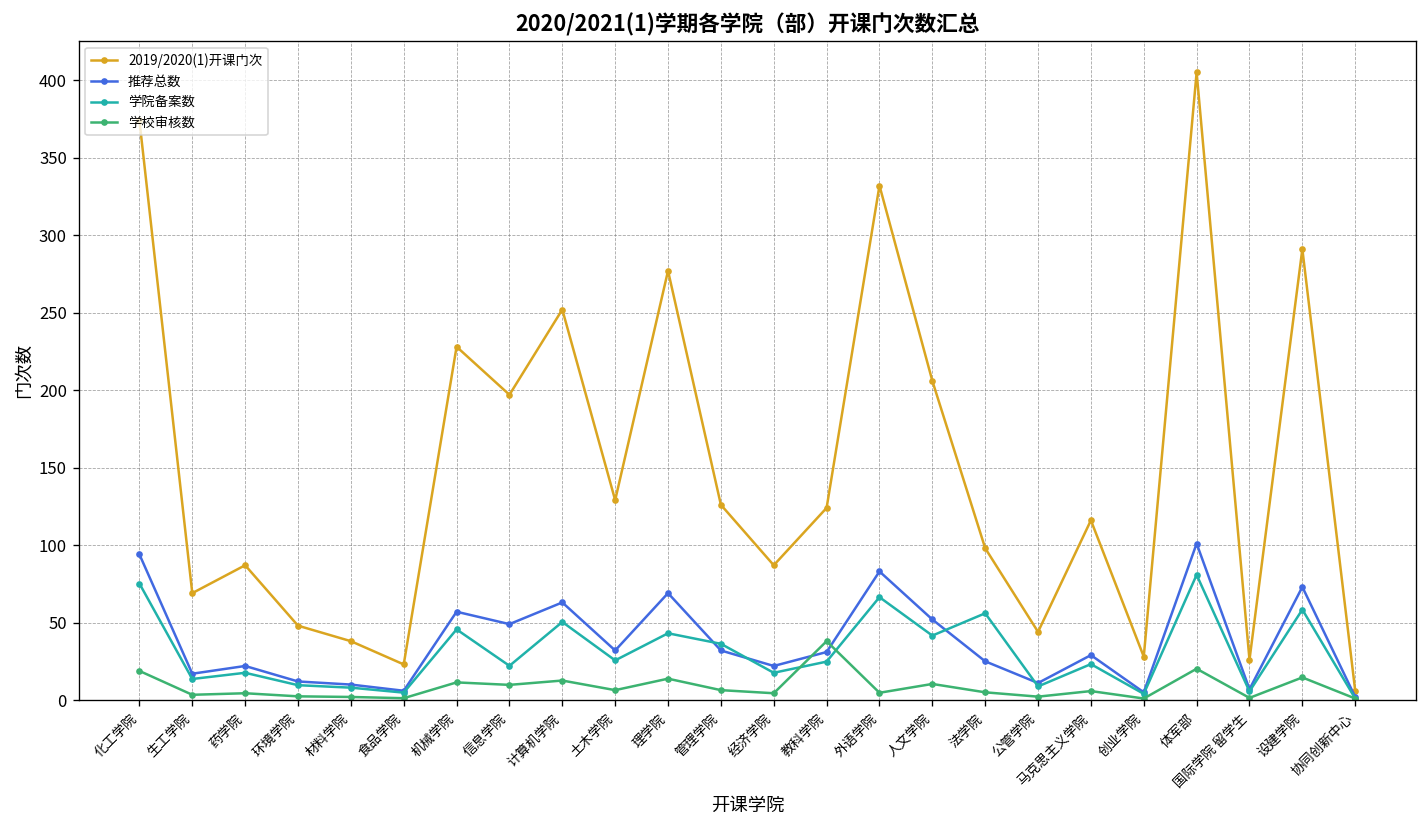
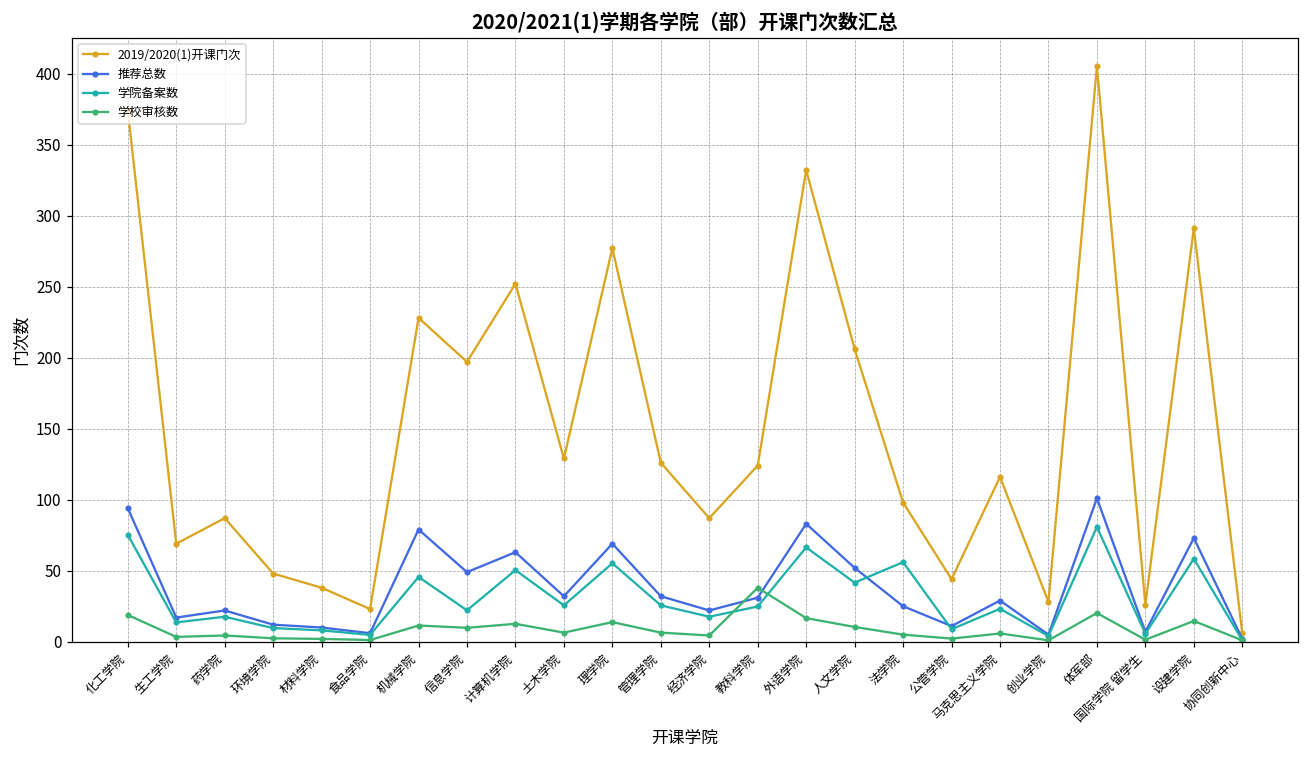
推荐总数, 机械学院: 57 -> 79
学院备案数, 理学院: 43 -> 55
学院备案数, 管理学院: 36 -> 26
学校审核数, 外语学院: 5 -> 17
